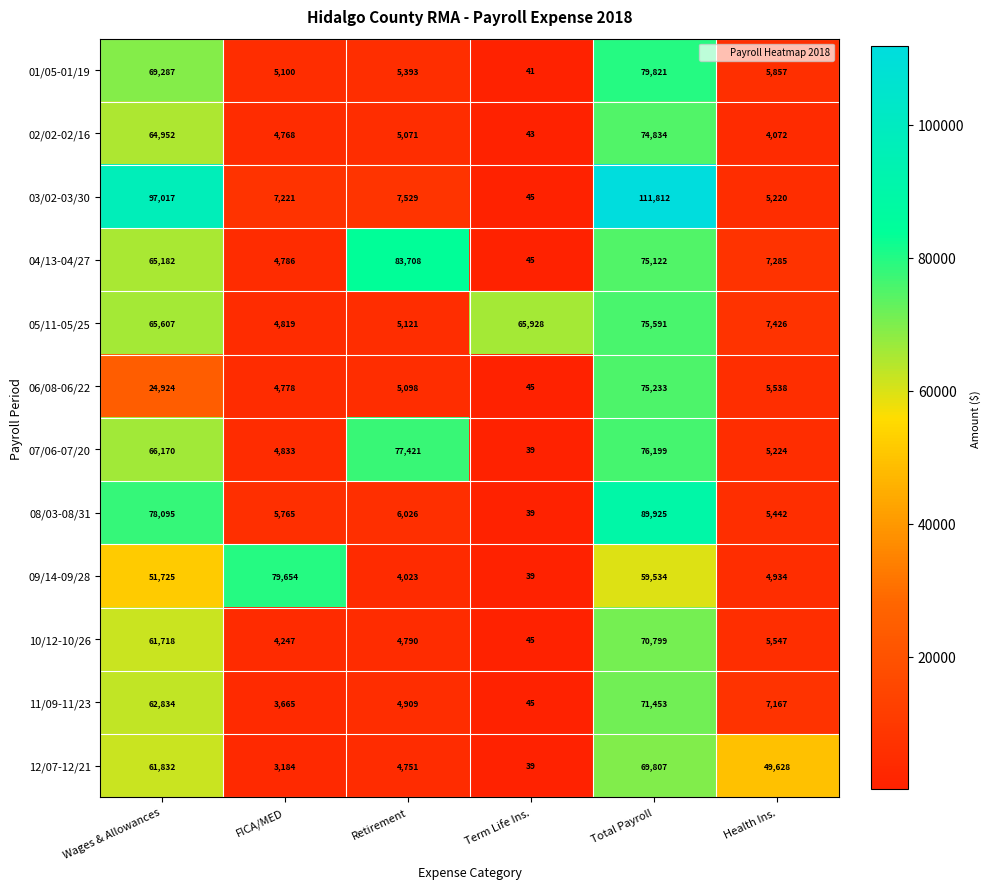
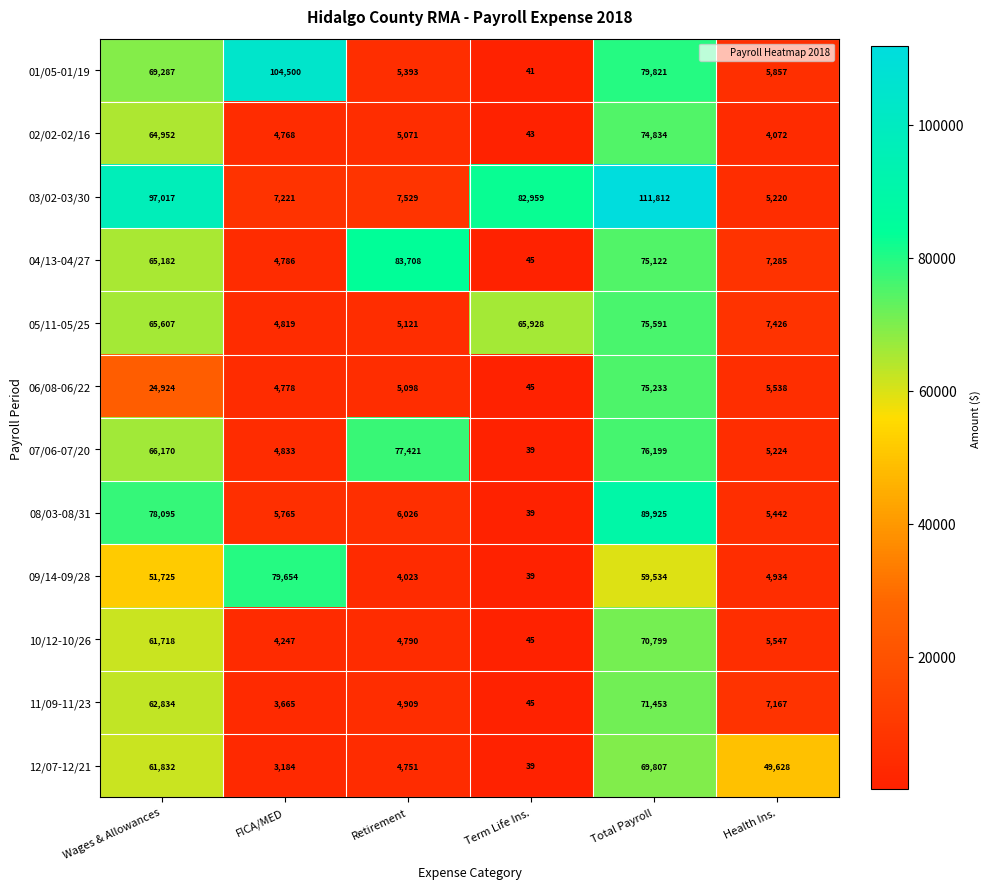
01/05-01/19, FICA/MED: 5,100 -> 104,500
03/02-03/30, Term Life Ins.: 45 -> 82,959
